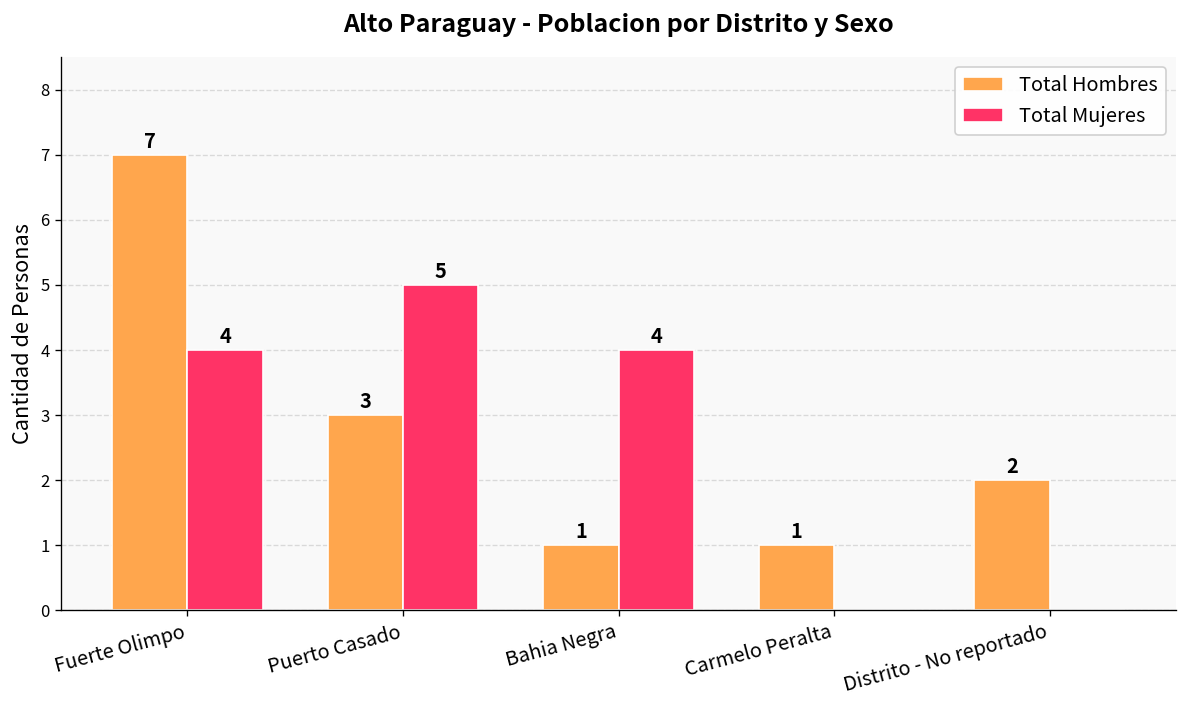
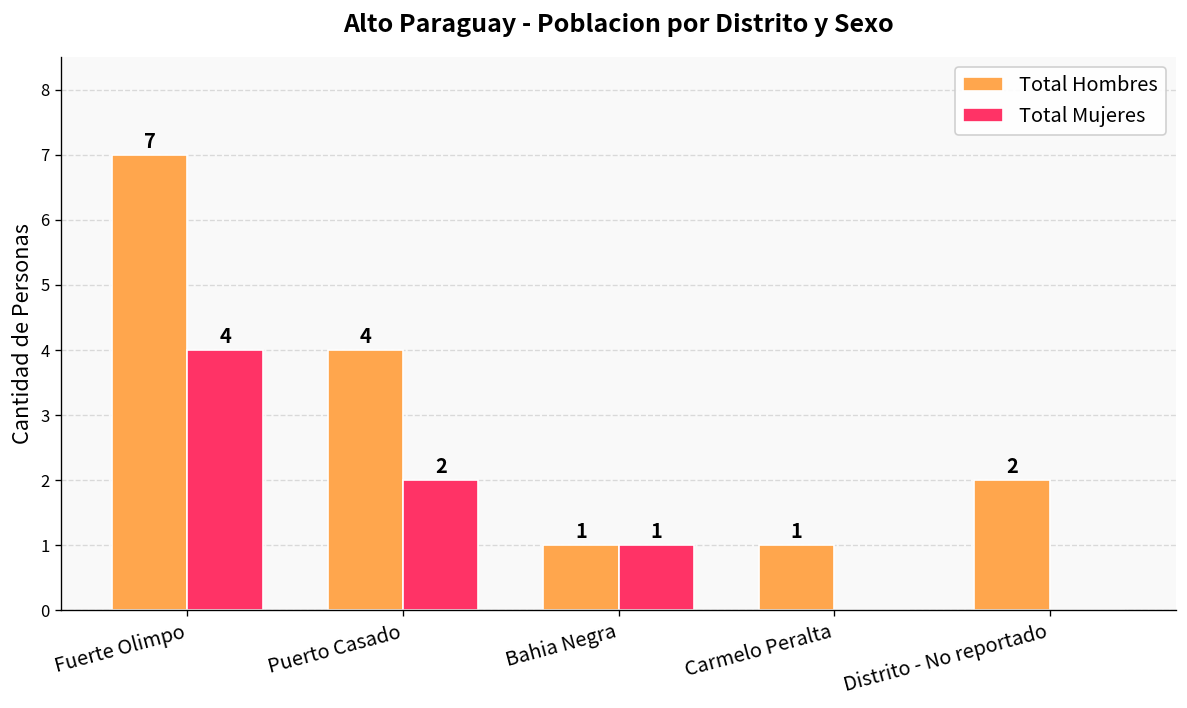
Total Hombres, Puerto Casado: 3 -> 4
Total Mujeres, Puerto Casado: 5 -> 2
Total Mujeres, Bahia Negra: 4 -> 1
